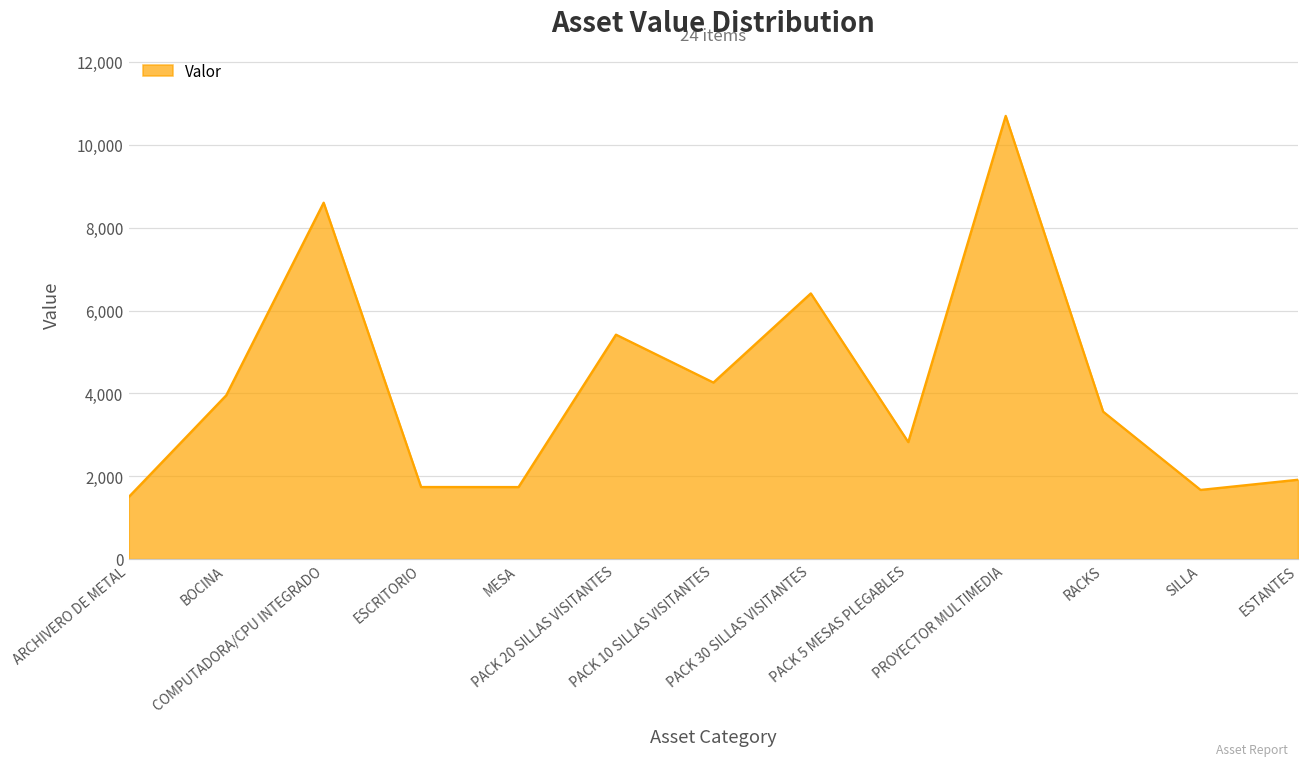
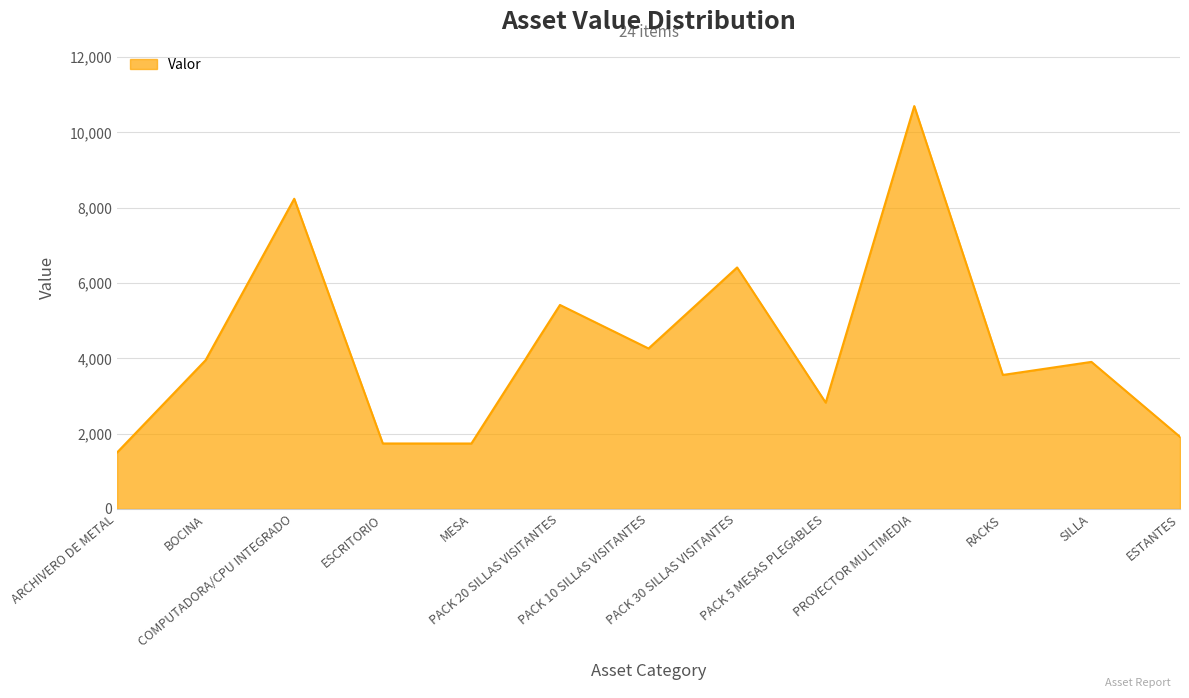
COMPUTADORA/CPU INTEGRADO: 8,600 -> 8,200
SILLA: 1,700 -> 3,900
